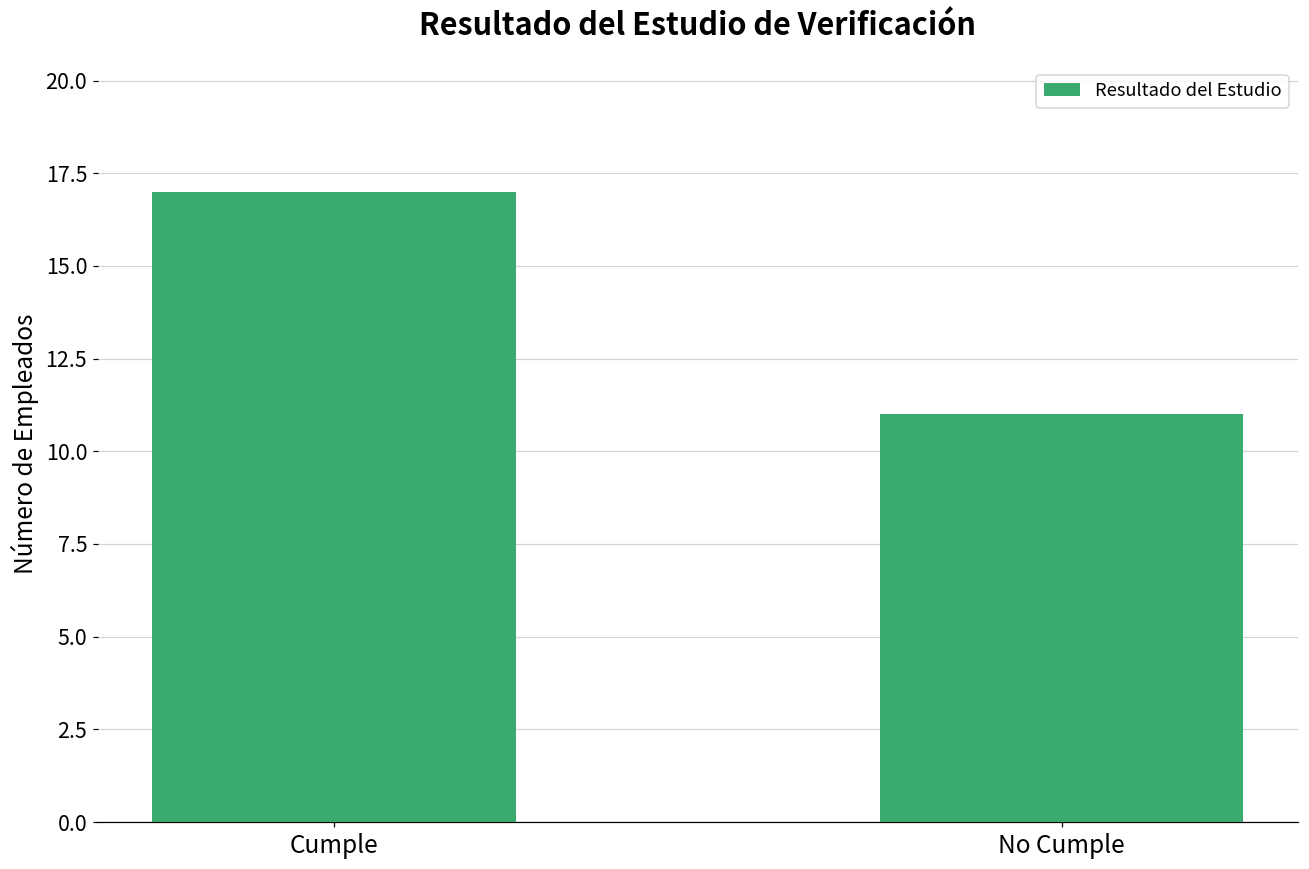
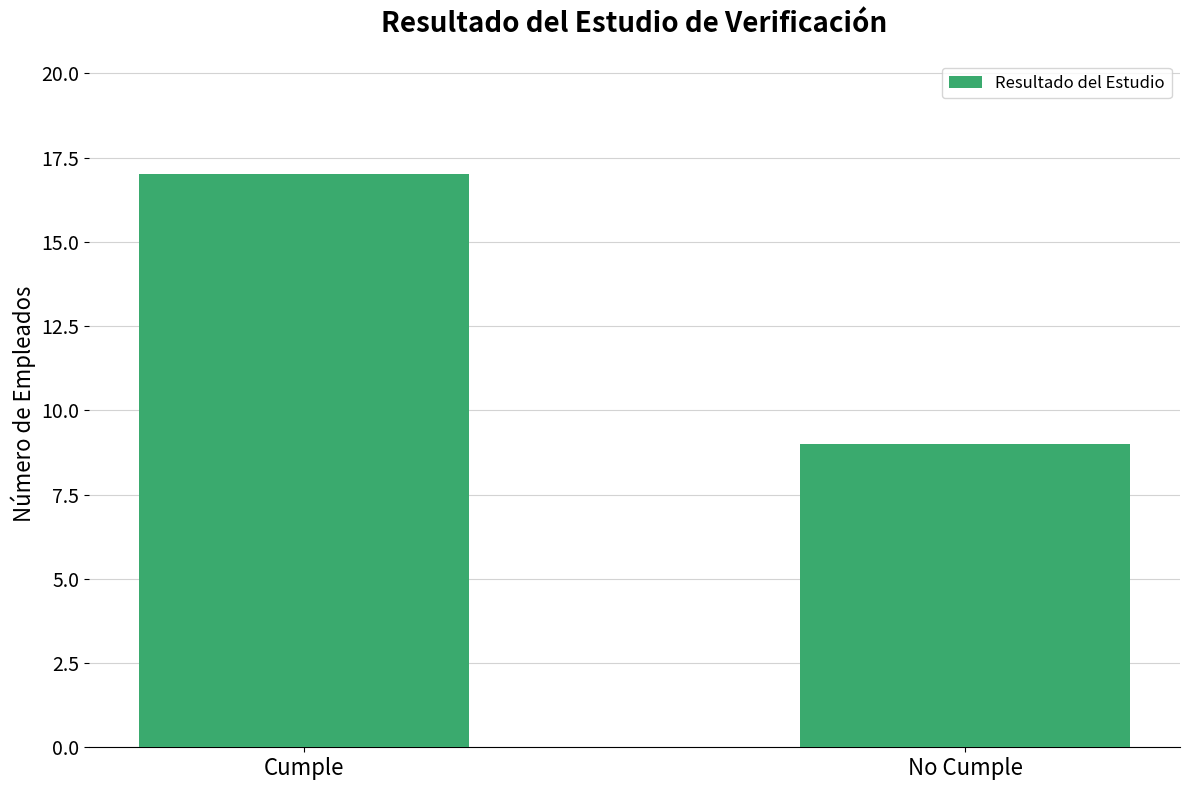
No Cumple: 11 -> 9
